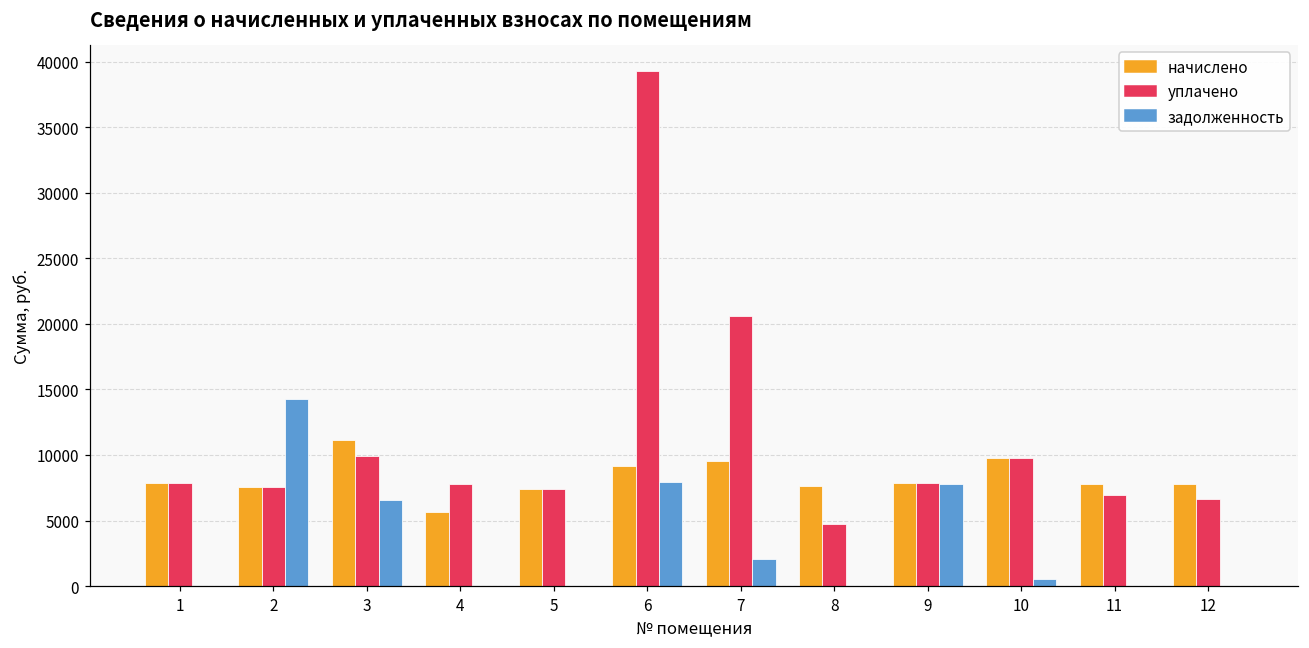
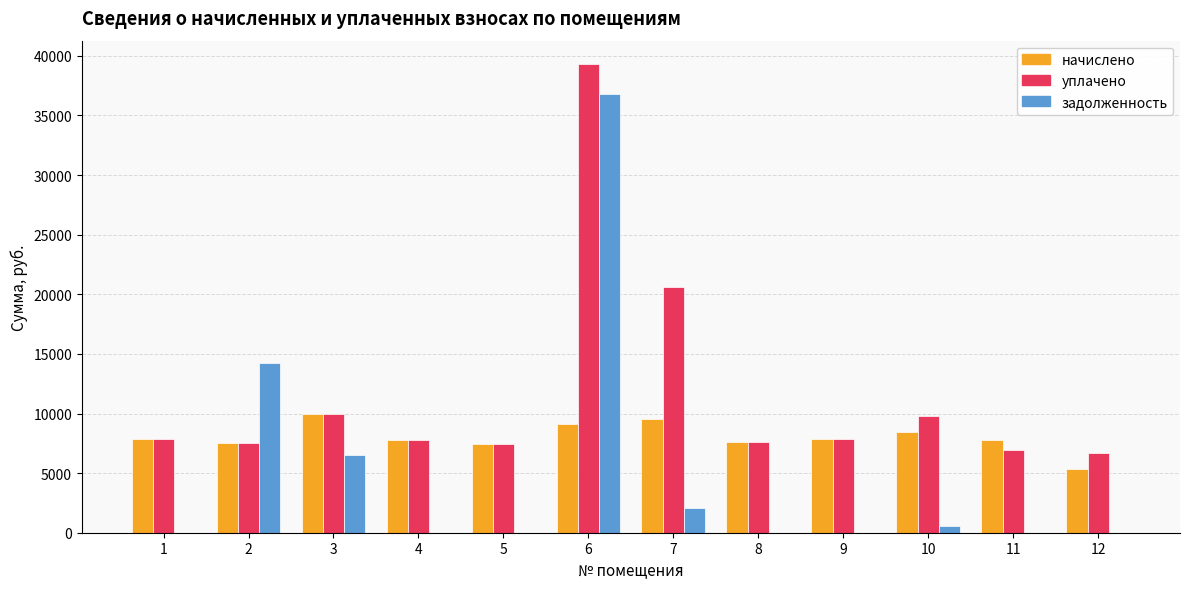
начислено, 3: 11200 -> 9900
начислено, 4: 5600 -> 7800
задолженность, 6: 8000 -> 36800
уплачено, 8: 4700 -> 7600
задолженность, 9: 7800 -> 0
начислено, 10: 9800 -> 8500
начислено, 12: 7800 -> 5300
